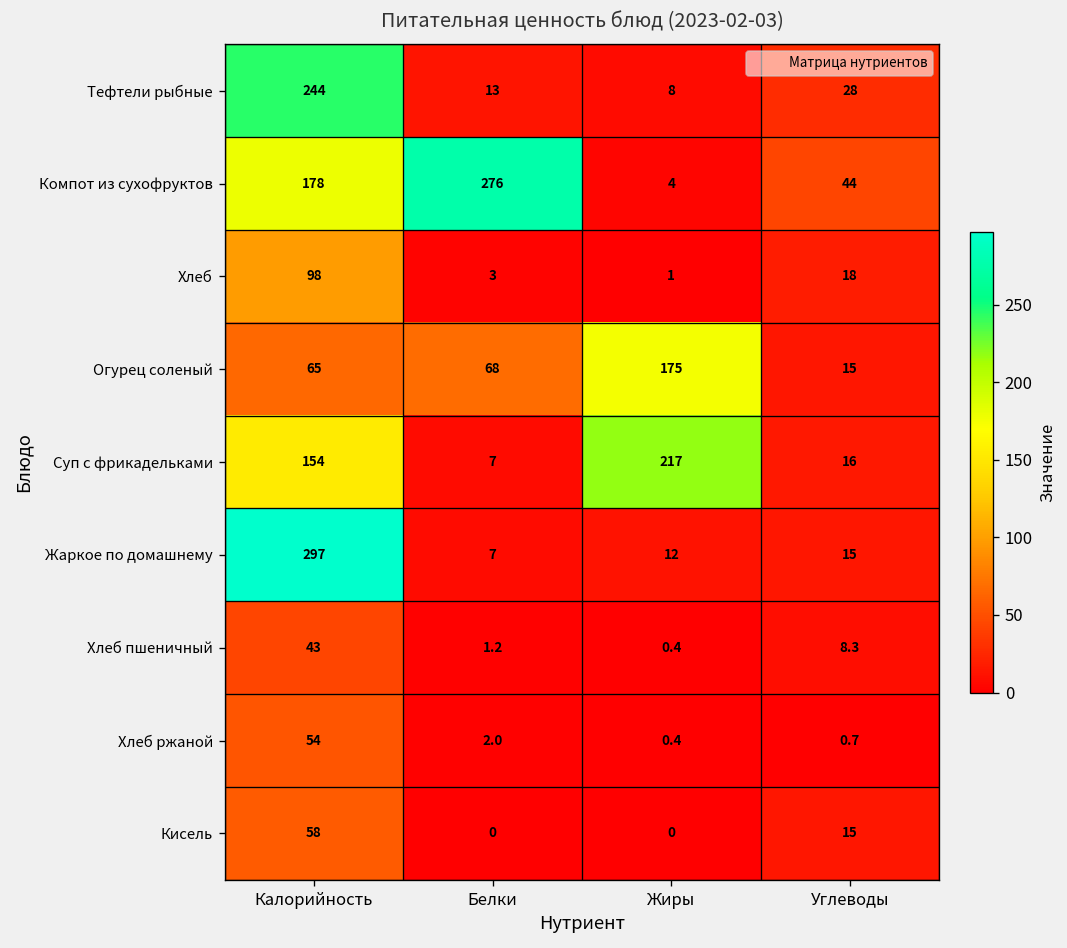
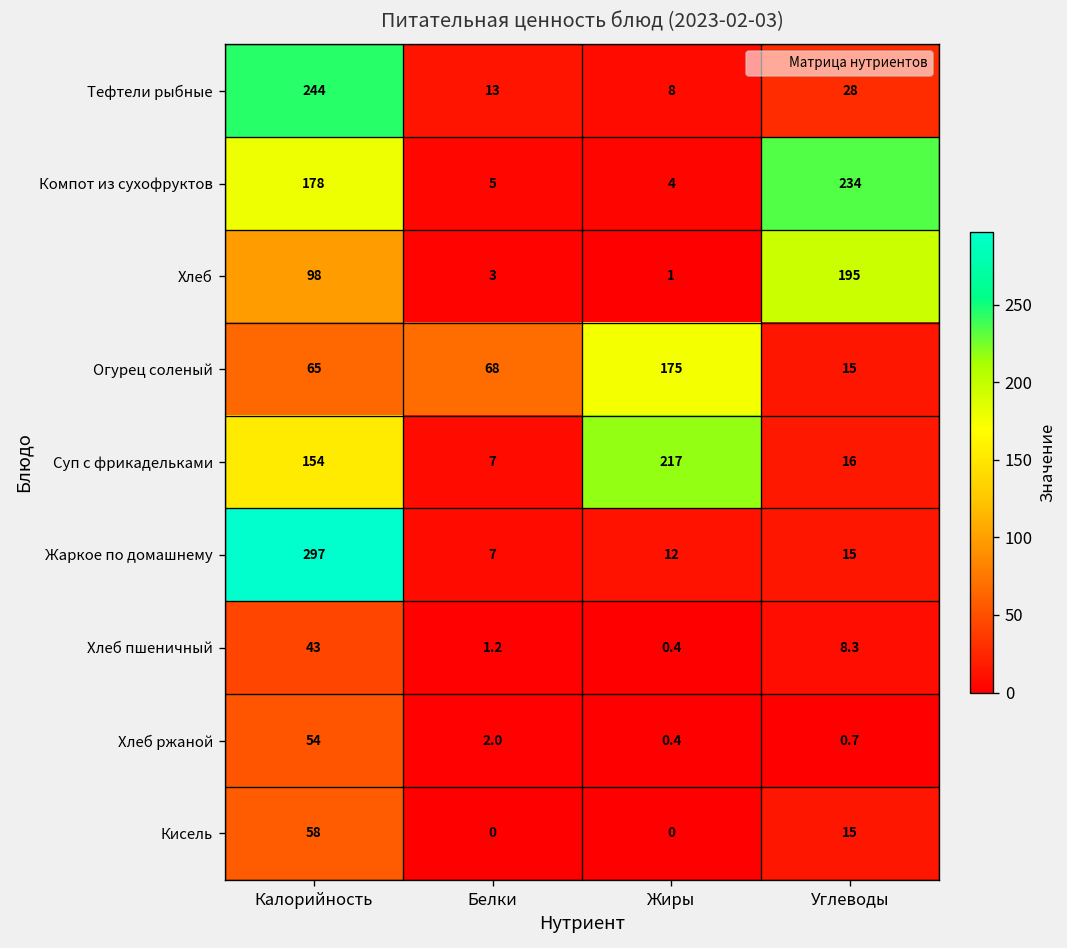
Компот из сухофруктов, Белки: 276 -> 5
Компот из сухофруктов, Углеводы: 44 -> 234
Хлеб, Углеводы: 18 -> 195
